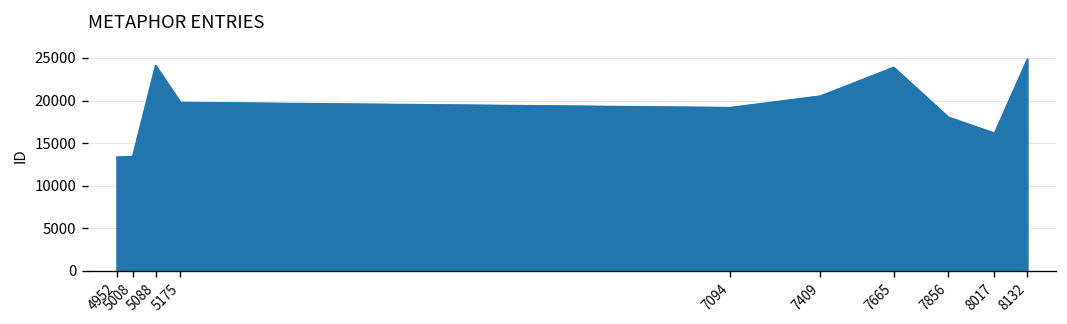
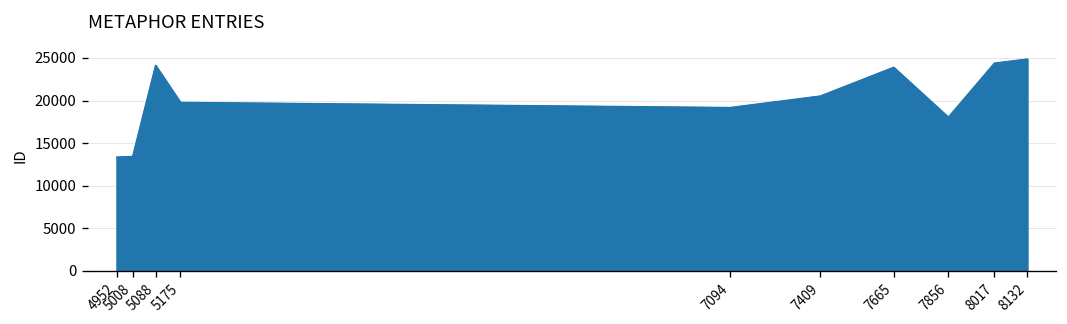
8017: 16000 -> 24000
